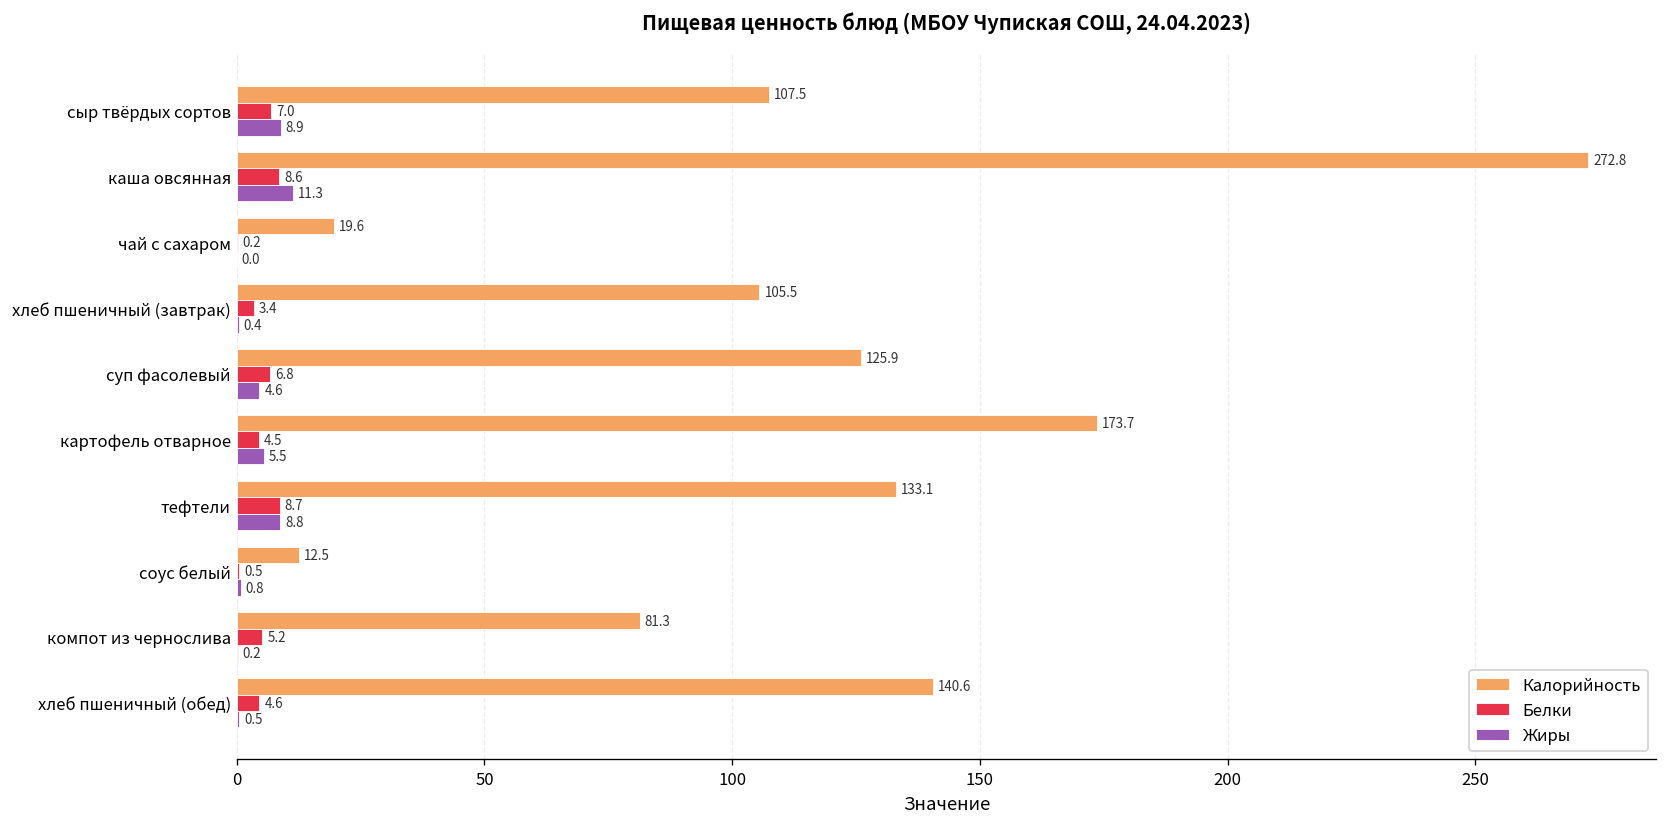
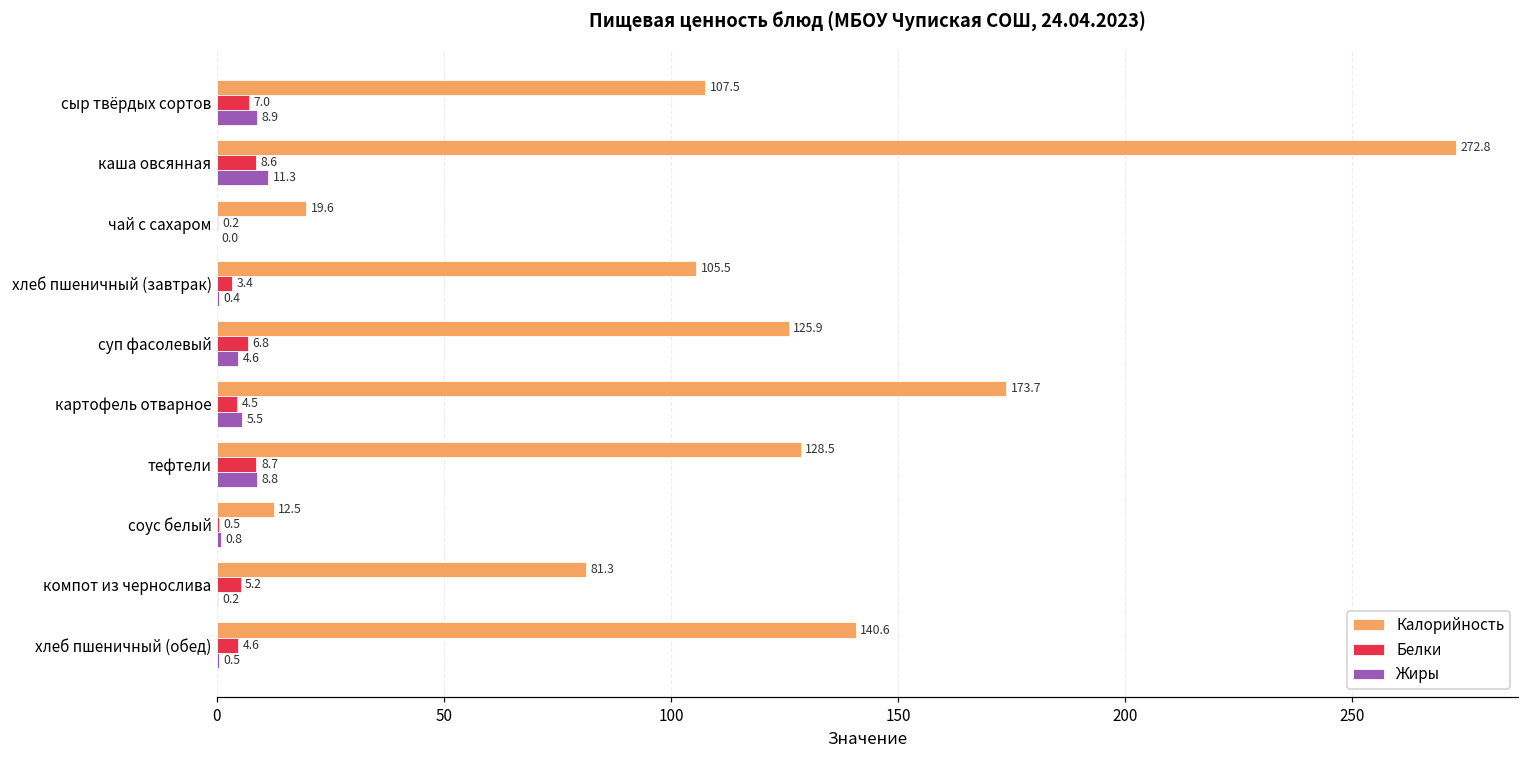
Калорийность, тефтели: 133.1 -> 128.5
